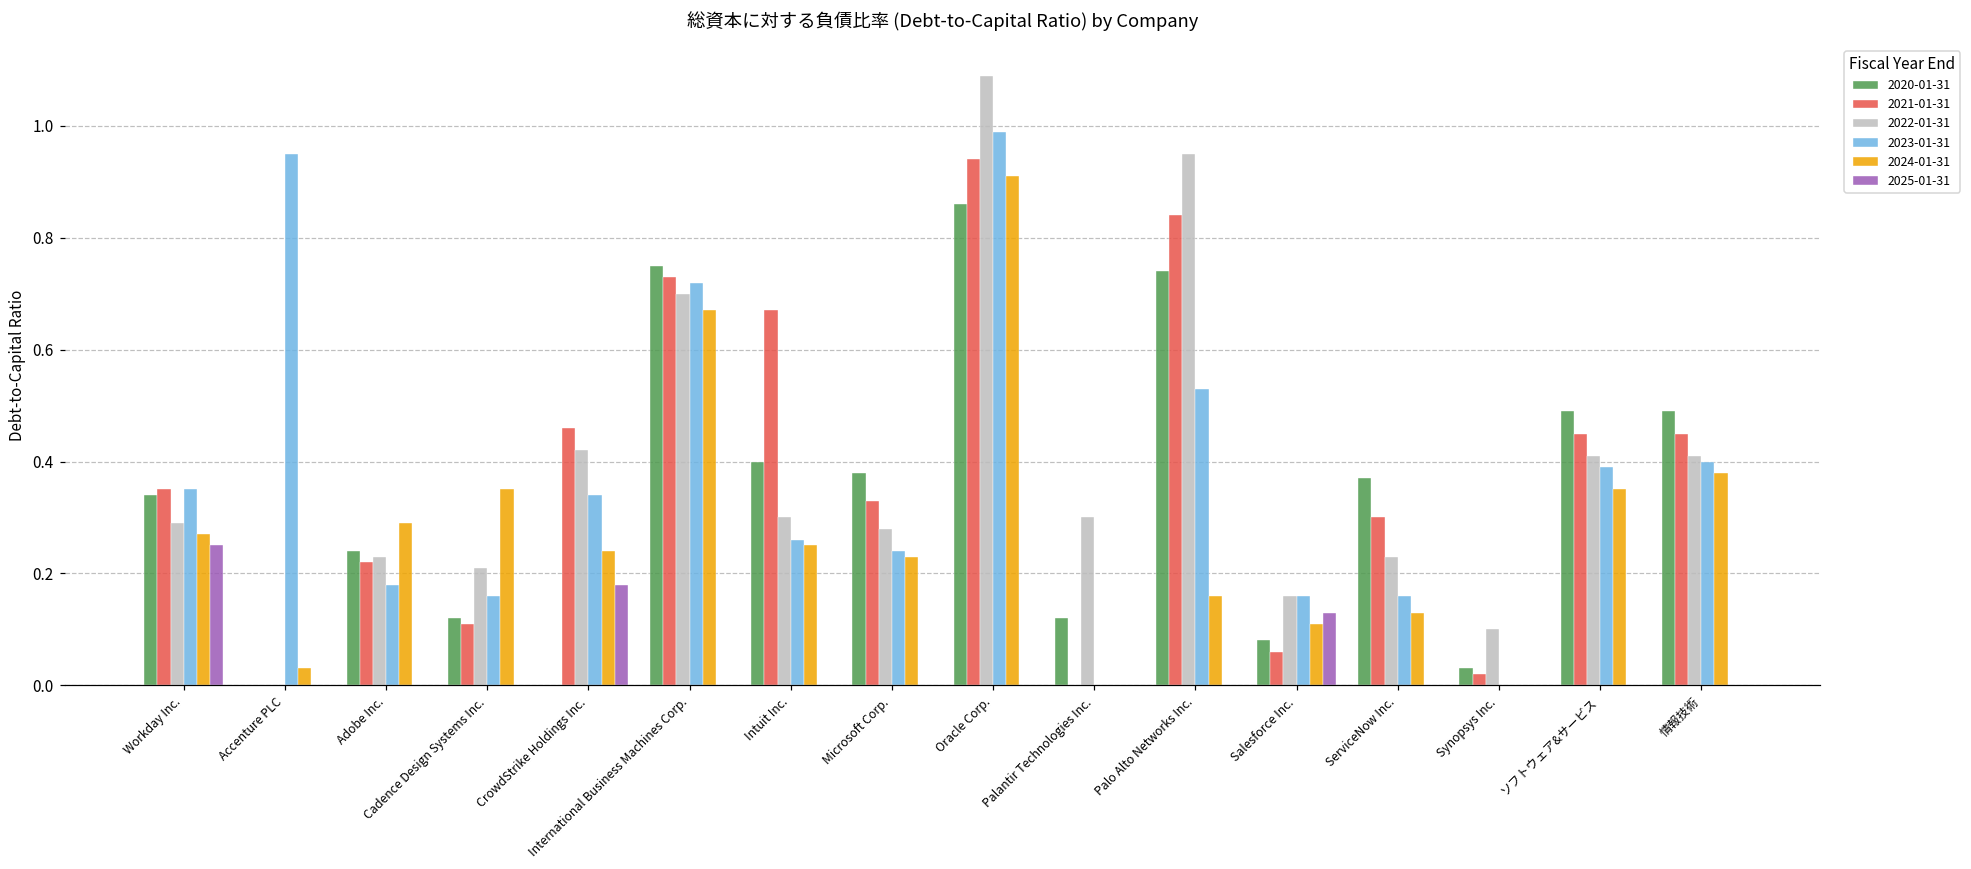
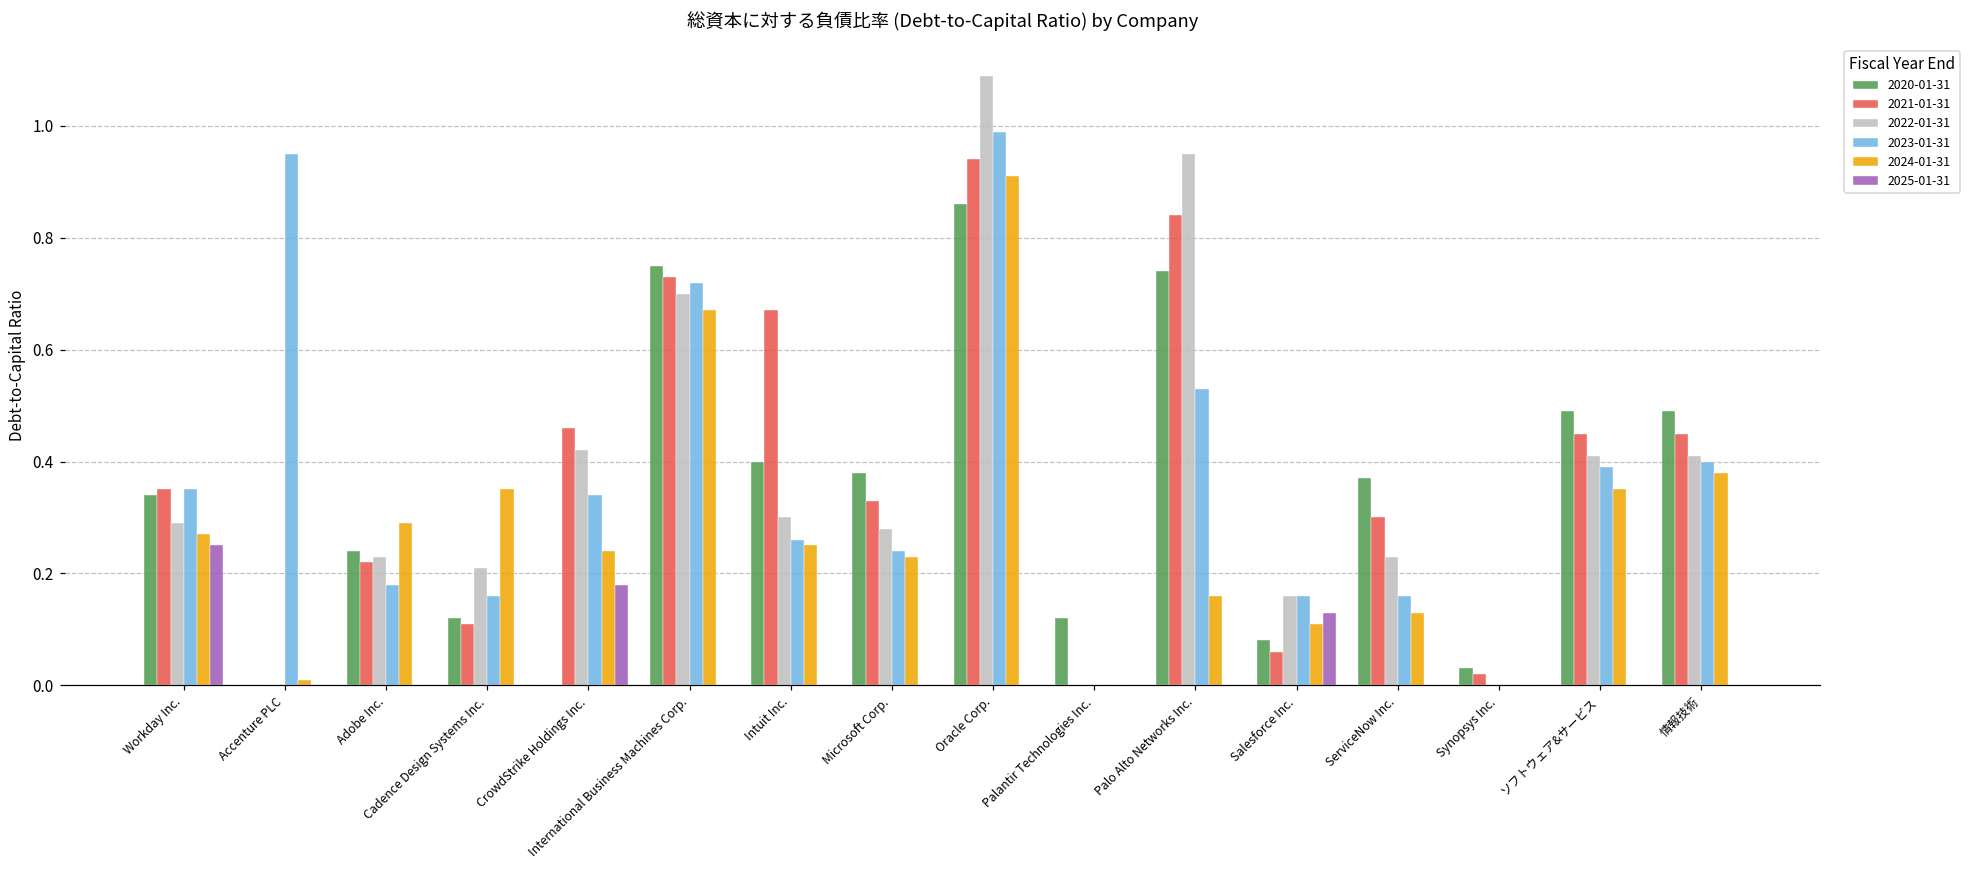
2024-01-31, Accenture PLC: 0.03 -> 0.01
2022-01-31, Palantir Technologies Inc.: 0.3 -> 0.0
2022-01-31, Synopsys Inc.: 0.1 -> 0.0
